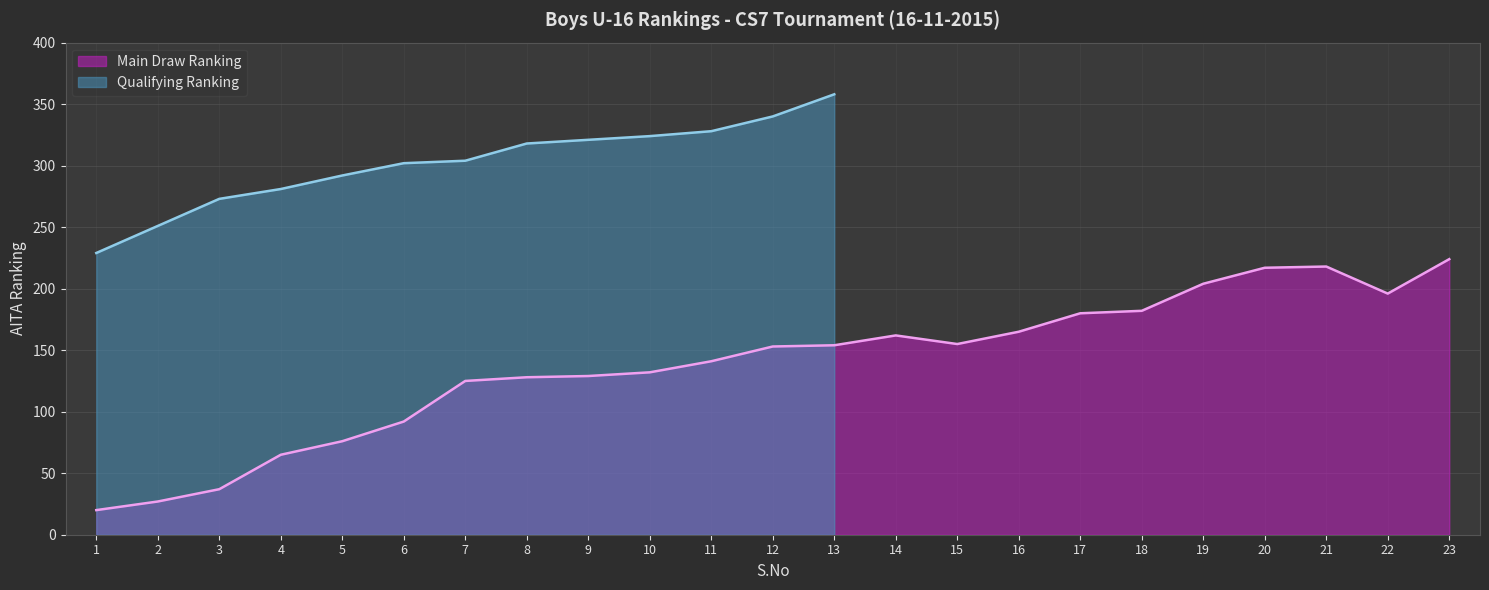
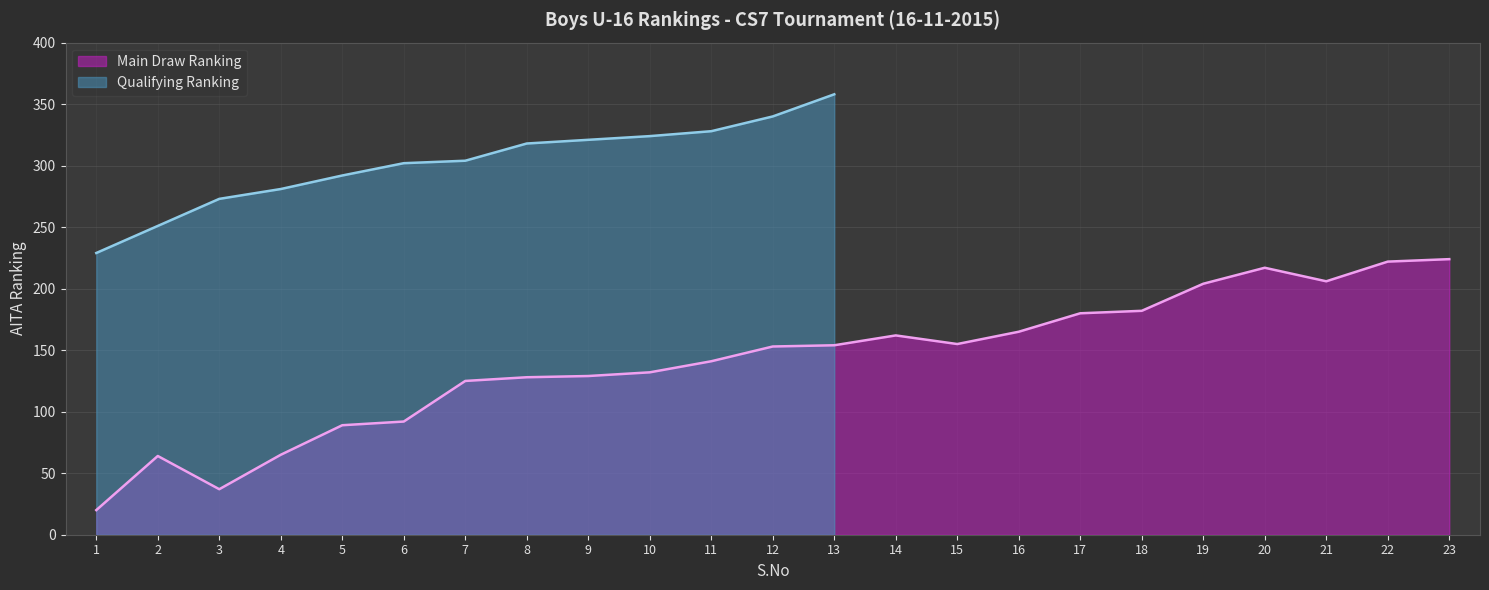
Main Draw Ranking, 2: 27 -> 64
Main Draw Ranking, 5: 76 -> 89
Main Draw Ranking, 21: 218 -> 206
Main Draw Ranking, 22: 196 -> 222
